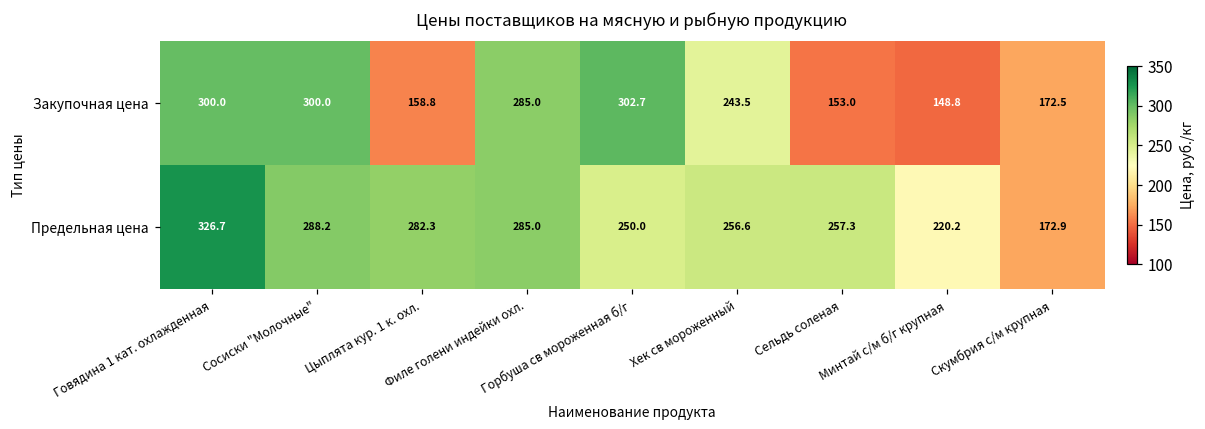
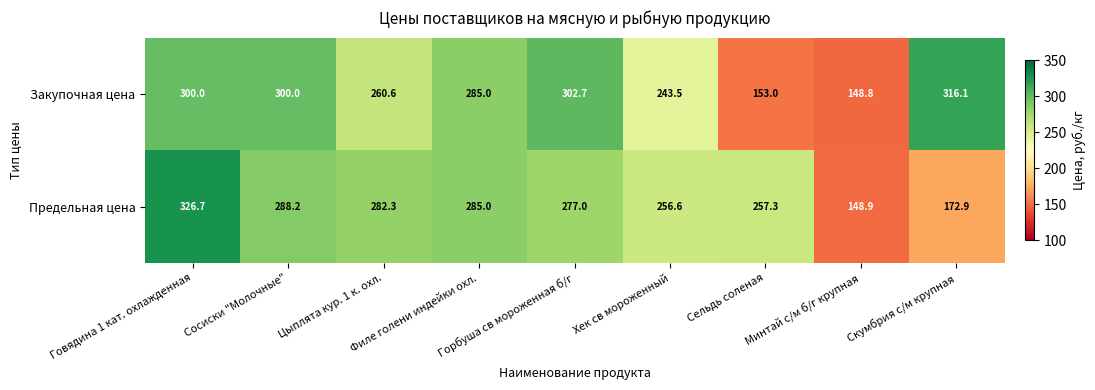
Закупочная цена, Цыплята кур. 1 к. охл.: 158.8 -> 260.6
Закупочная цена, Скумбрия с/м крупная: 172.5 -> 316.1
Предельная цена, Горбуша св мороженная б/г: 250.0 -> 277.0
Предельная цена, Минтай с/м б/г крупная: 220.2 -> 148.9
